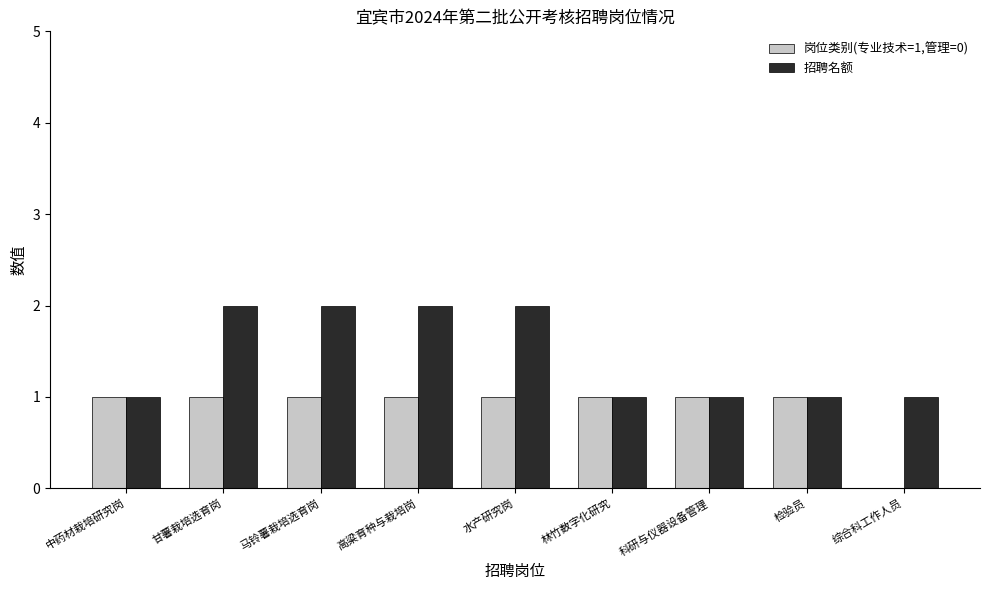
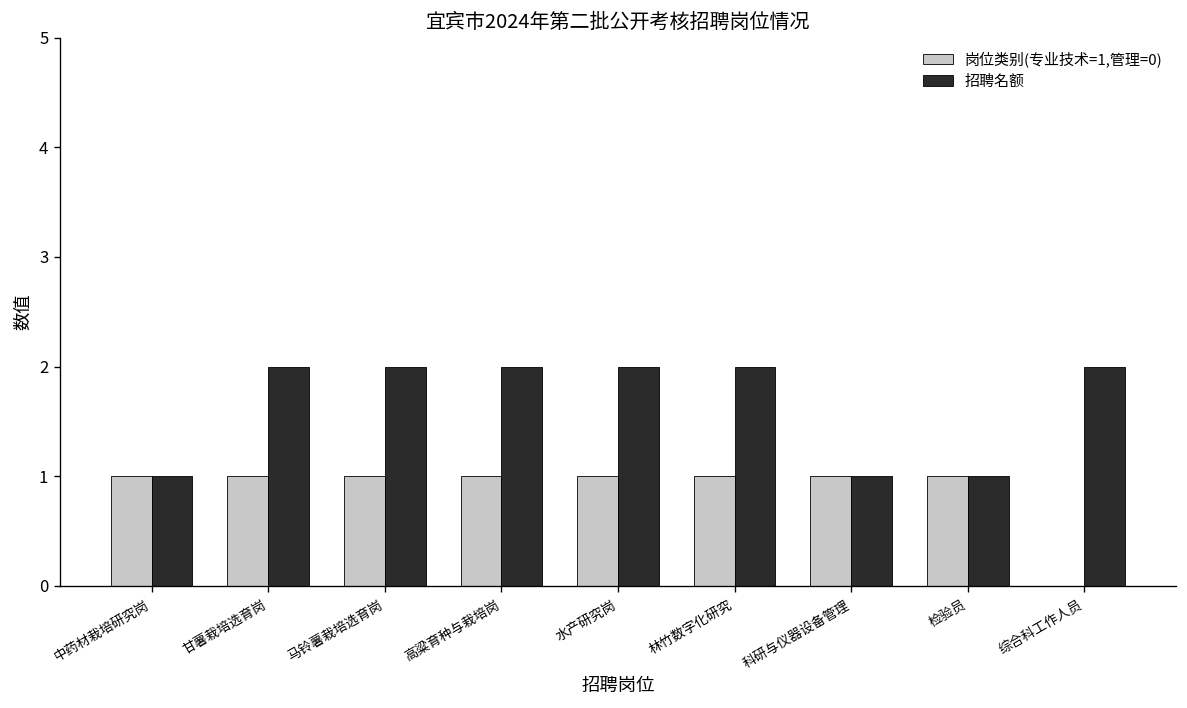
招聘名额, 林竹数字化研究: 1 -> 2
招聘名额, 综合科工作人员: 1 -> 2
